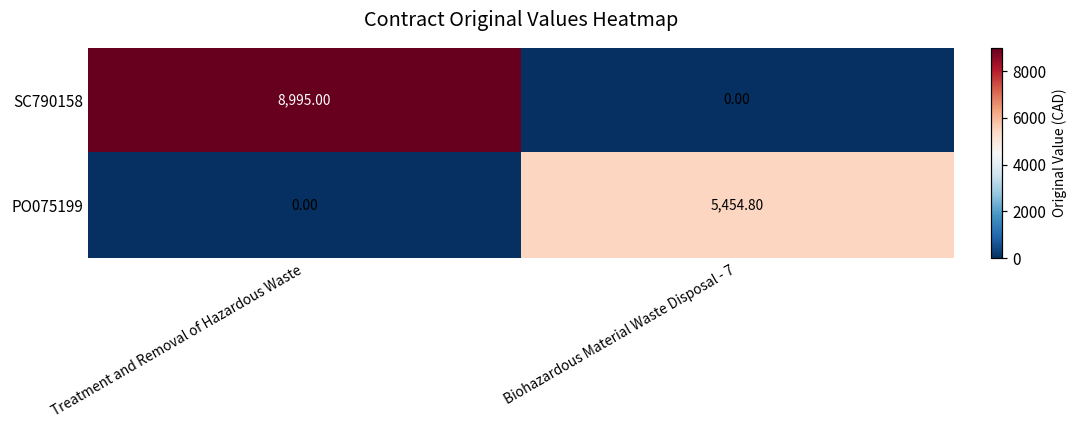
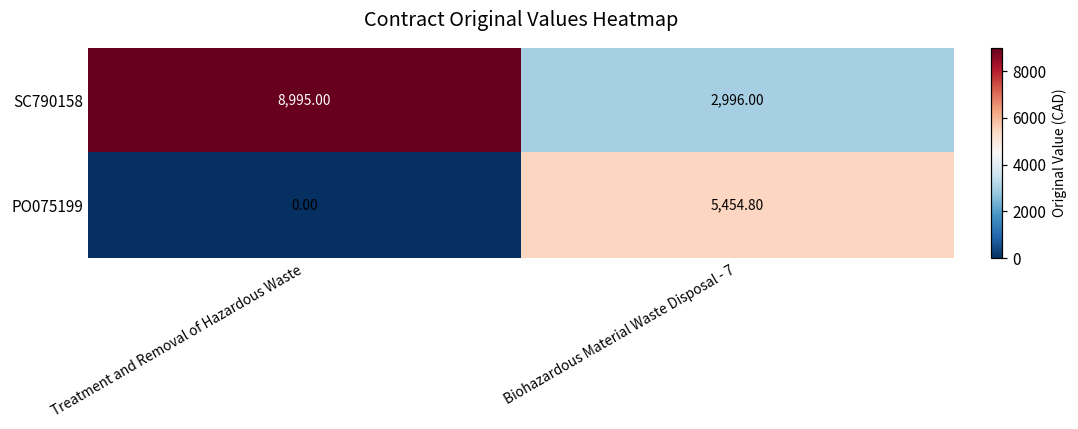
SC790158, Biohazardous Material Waste Disposal - 7: 0.00 -> 2,996.00
